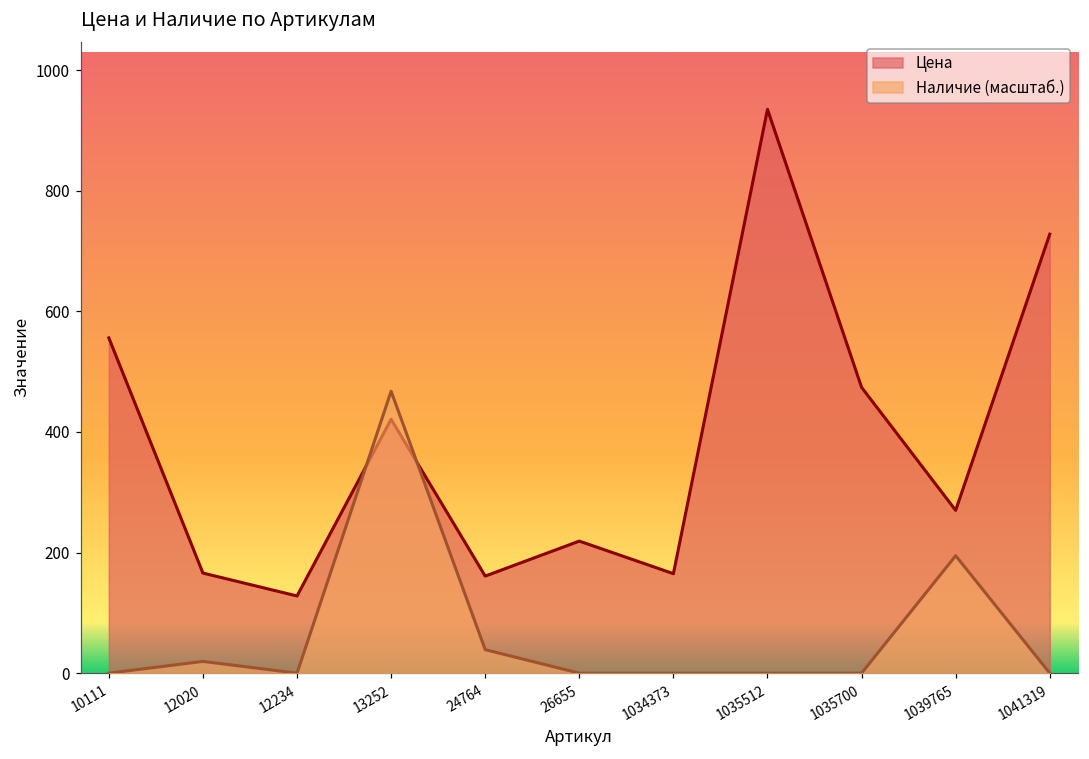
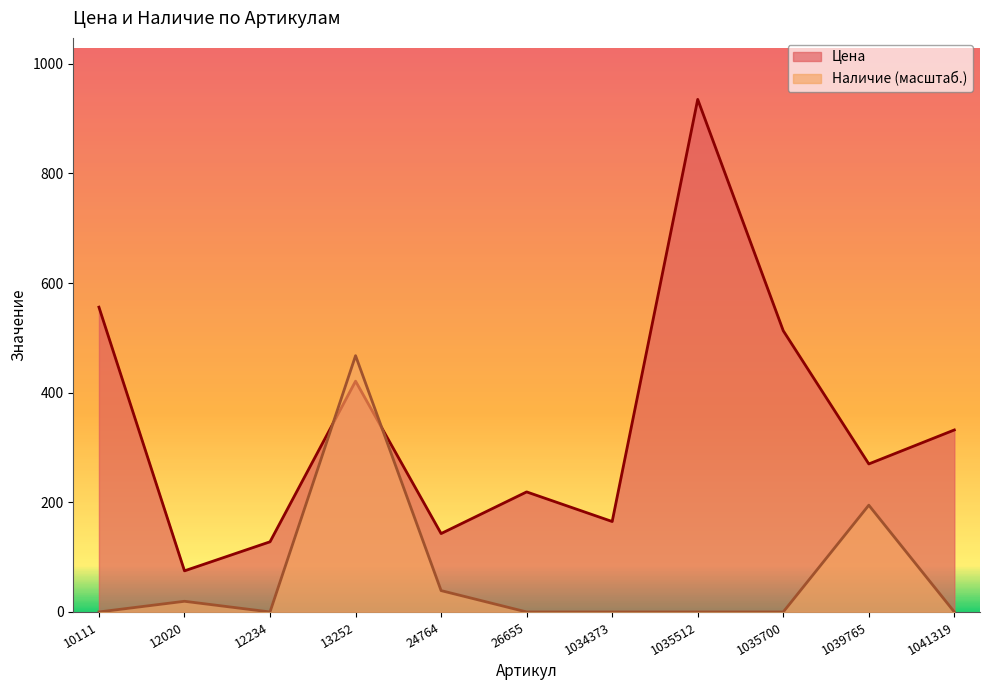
Цена, 12020: 170 -> 80
Цена, 24764: 160 -> 140
Цена, 1035700: 470 -> 510
Цена, 1041319: 730 -> 330
